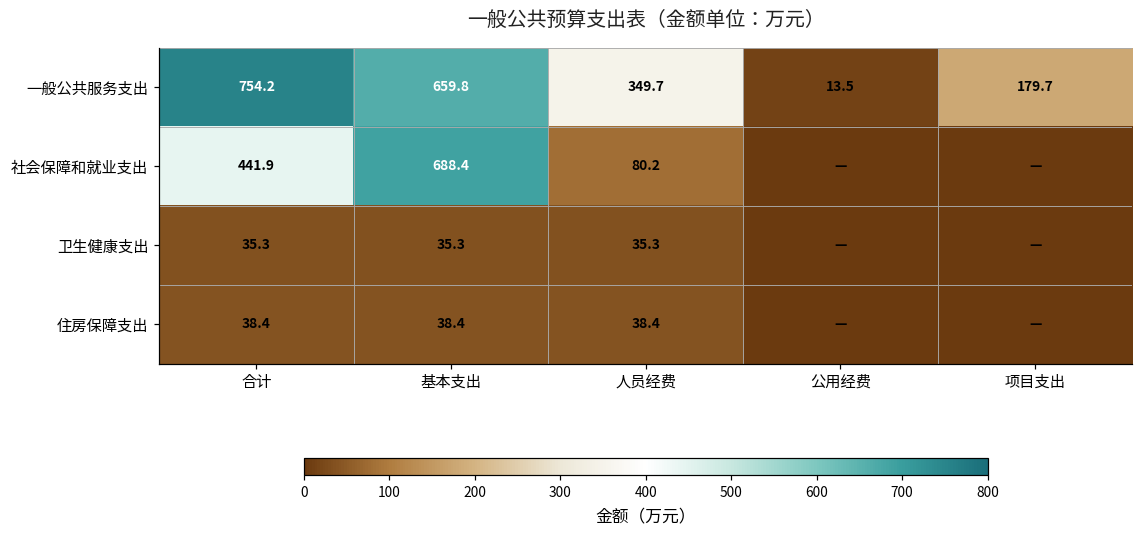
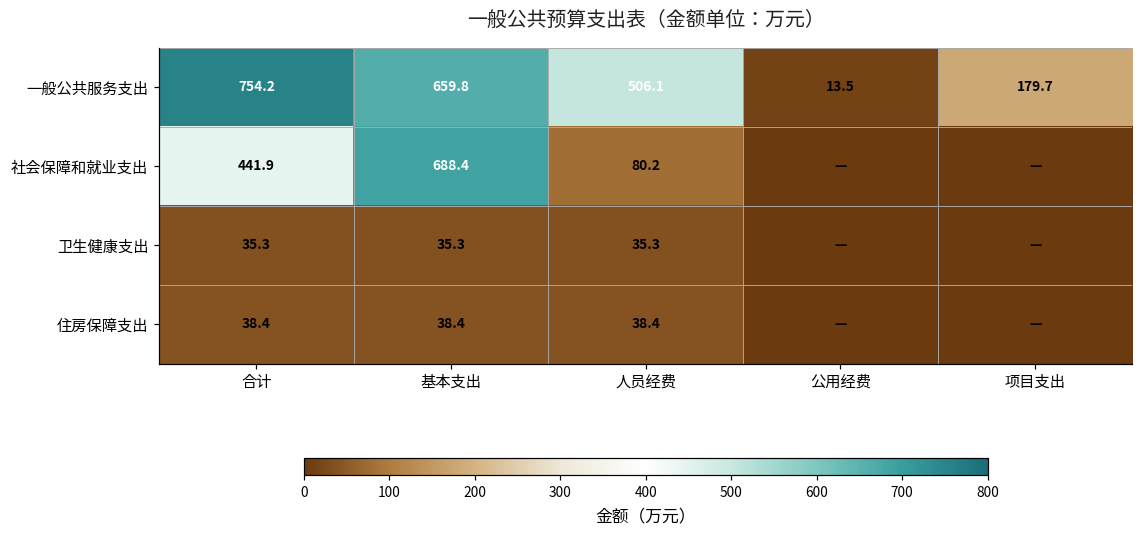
一般公共服务支出, 人员经费: 349.7 -> 506.1
